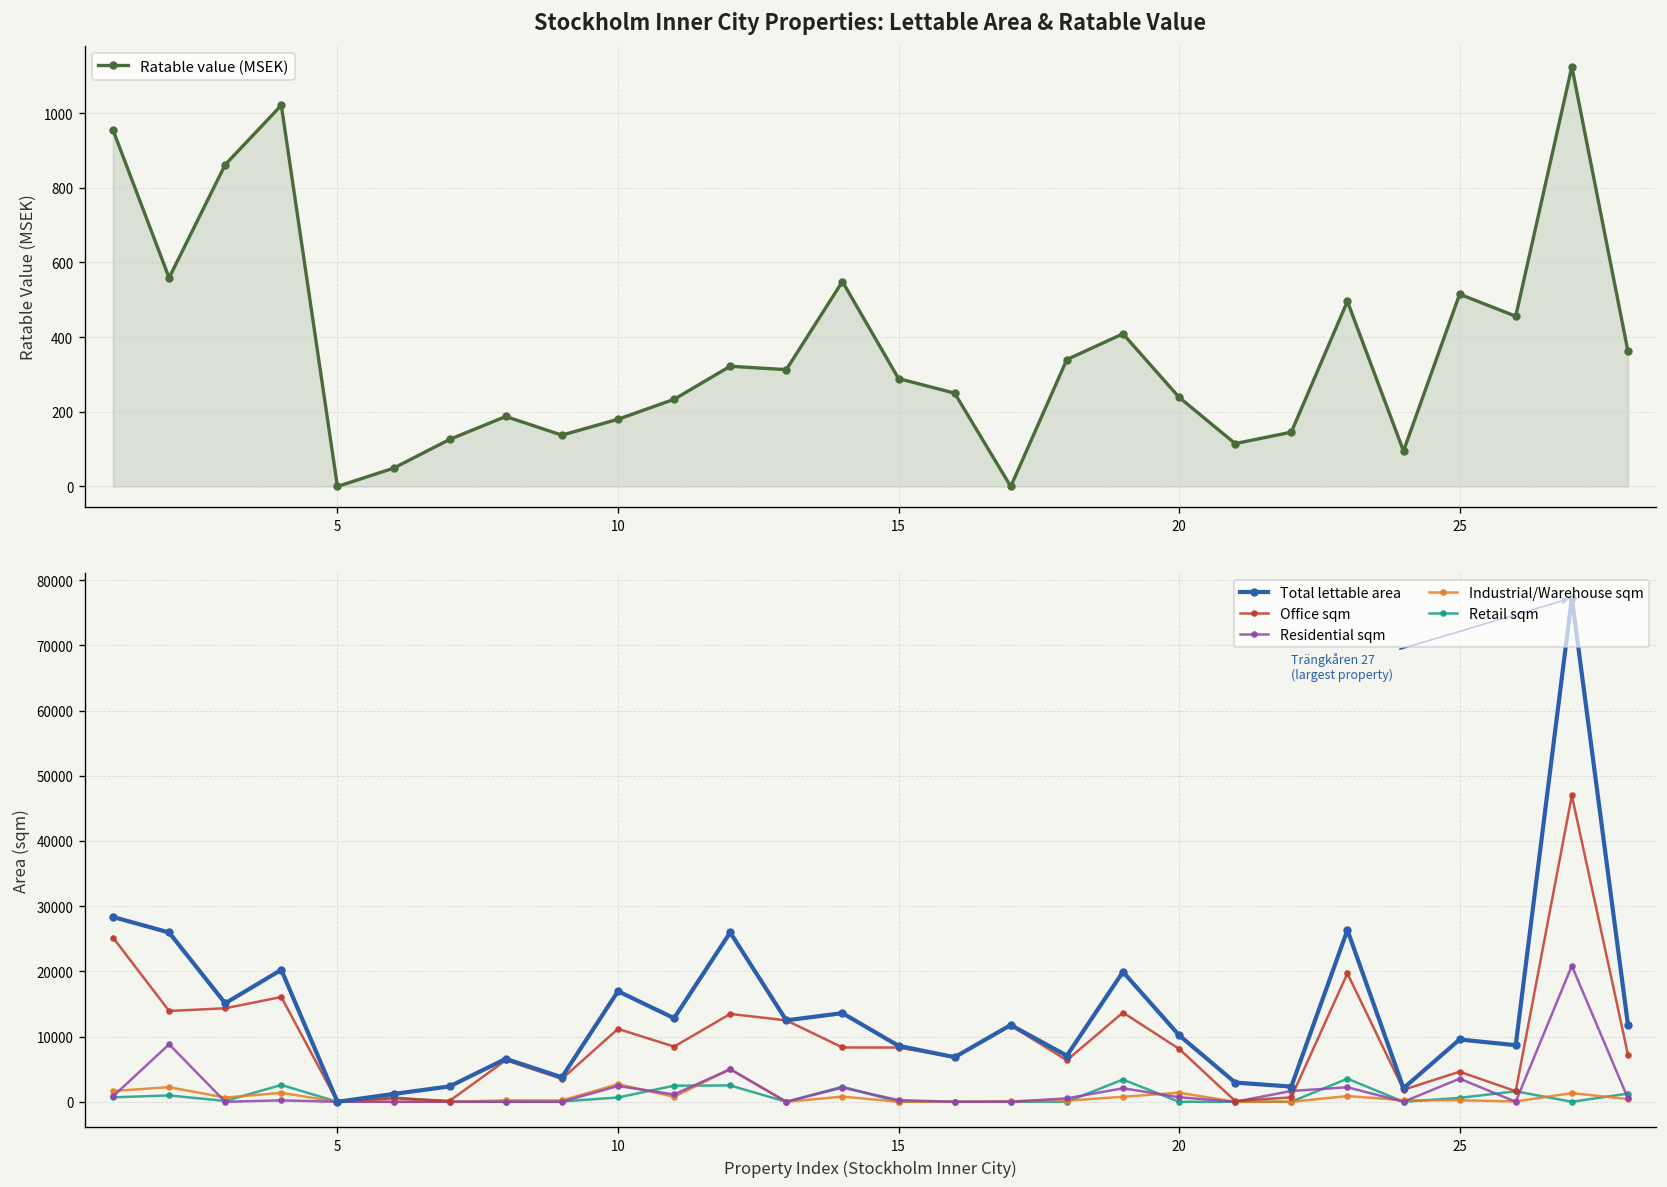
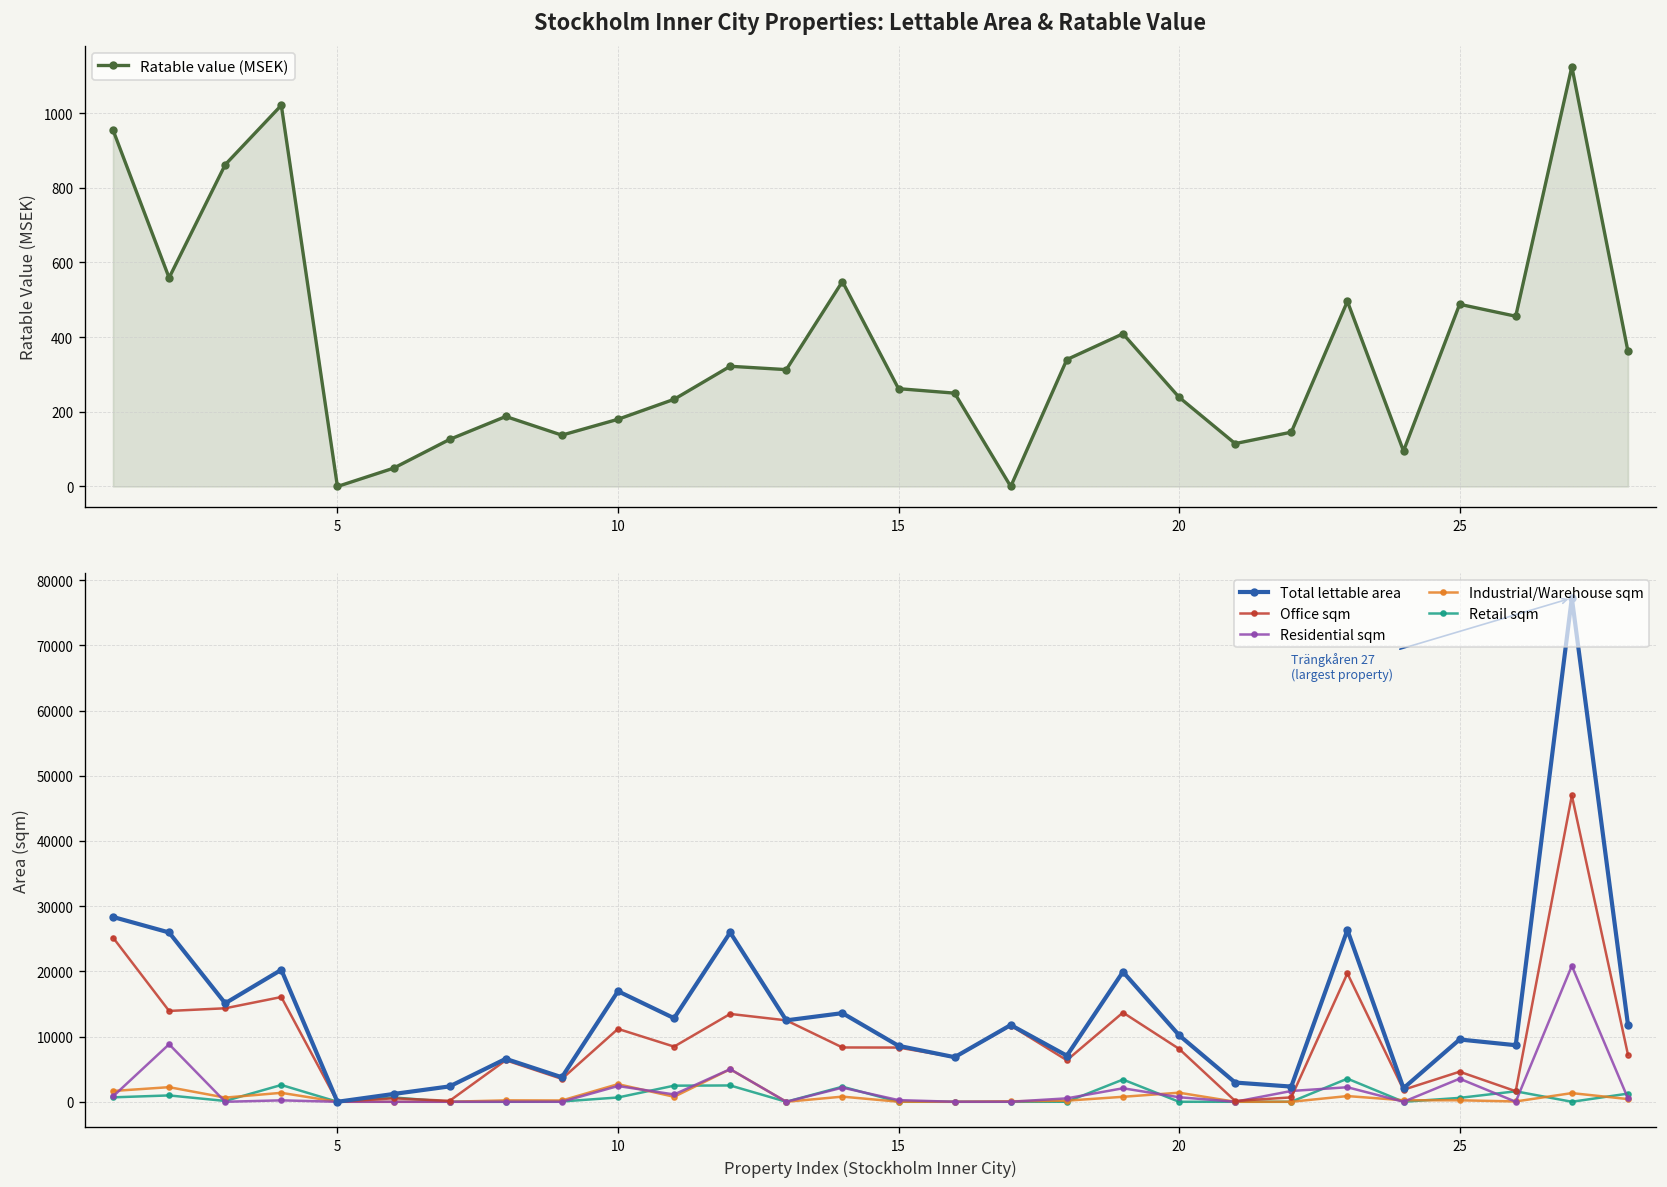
Stockholm Inner City Properties: Lettable Area & Ratable Value, 15: 290 -> 260
Stockholm Inner City Properties: Lettable Area & Ratable Value, 25: 520 -> 490
